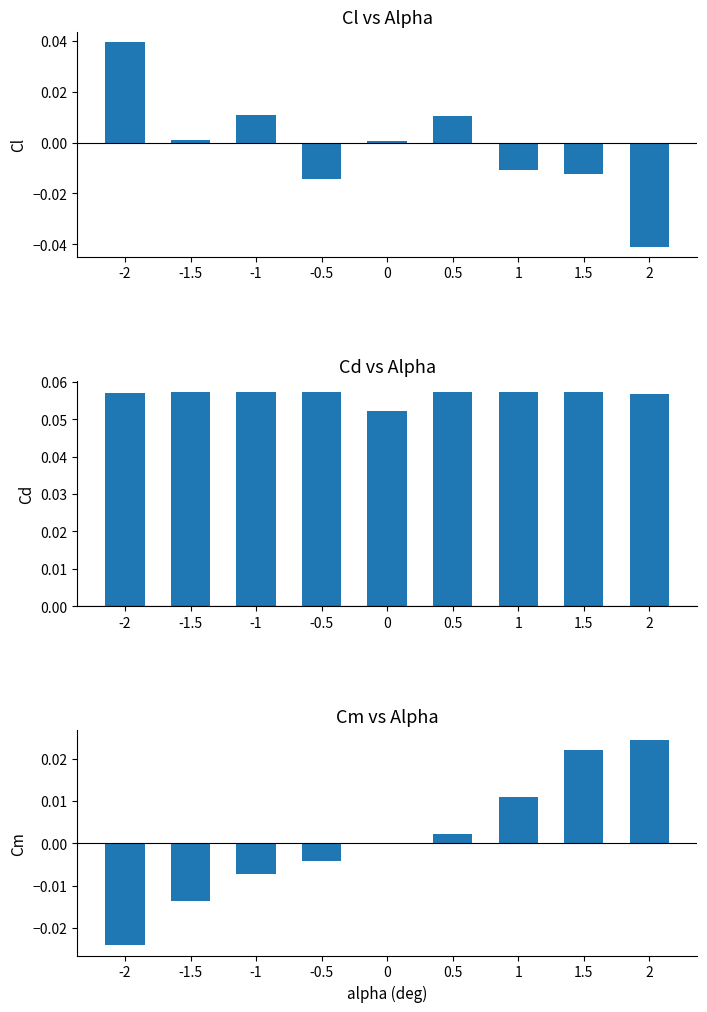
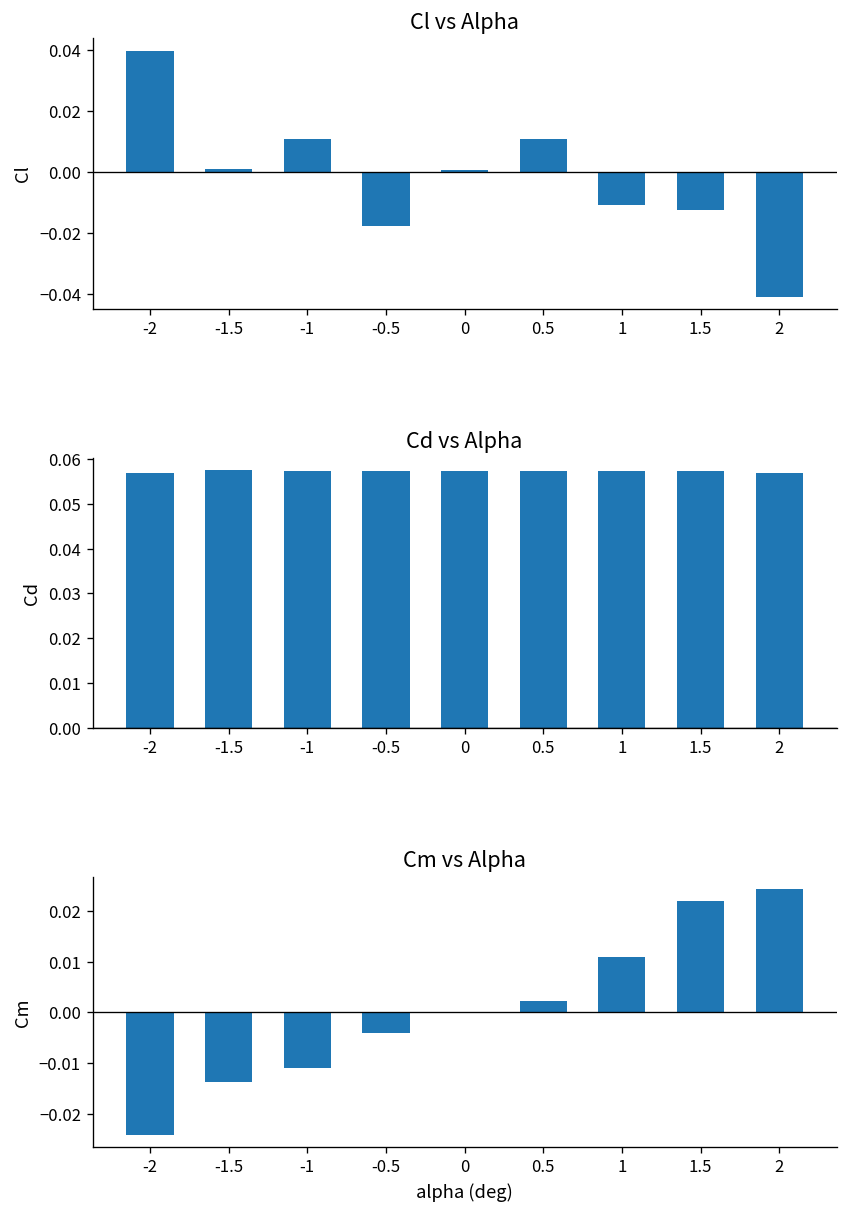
Cl vs Alpha, -0.5: -0.014 -> -0.018
Cd vs Alpha, 0: 0.052 -> 0.057
Cm vs Alpha, -1: -0.007 -> -0.011
